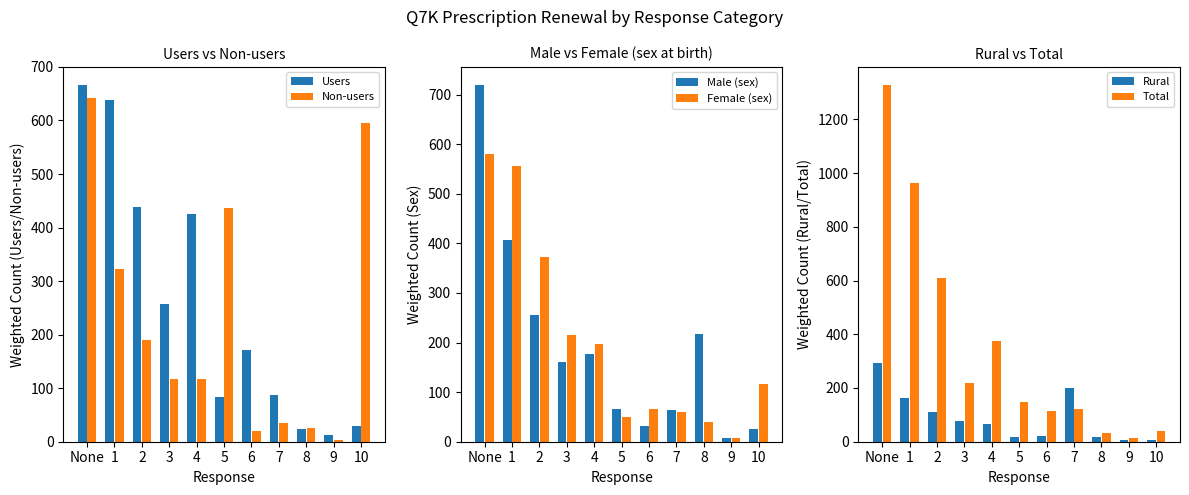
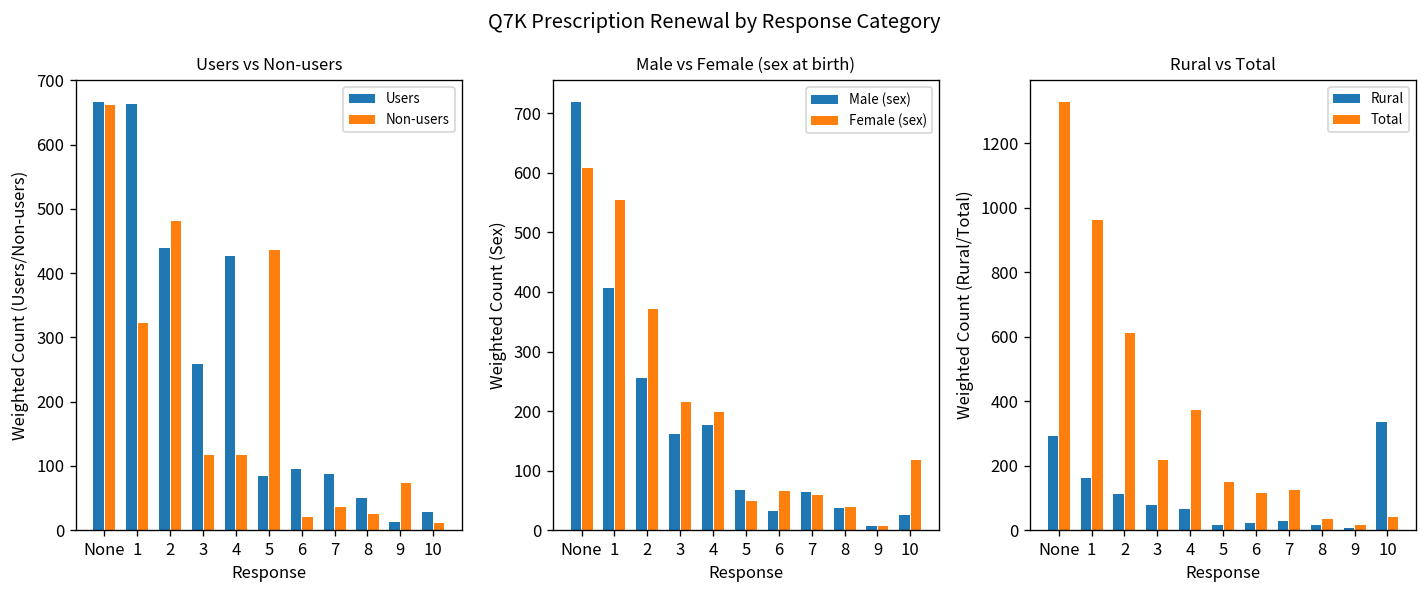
Users vs Non-users, Non-users, None: 640 -> 660
Users vs Non-users, Users, 1: 640 -> 660
Users vs Non-users, Non-users, 2: 190 -> 480
Users vs Non-users, Users, 6: 170 -> 100
Users vs Non-users, Users, 8: 20 -> 50
Users vs Non-users, Non-users, 9: 0 -> 70
Users vs Non-users, Non-users, 10: 600 -> 10
Male vs Female (sex at birth), Female (sex), None: 580 -> 610
Male vs Female (sex at birth), Male (sex), 8: 220 -> 40
Rural vs Total, Rural, 7: 200 -> 30
Rural vs Total, Rural, 10: 10 -> 340
